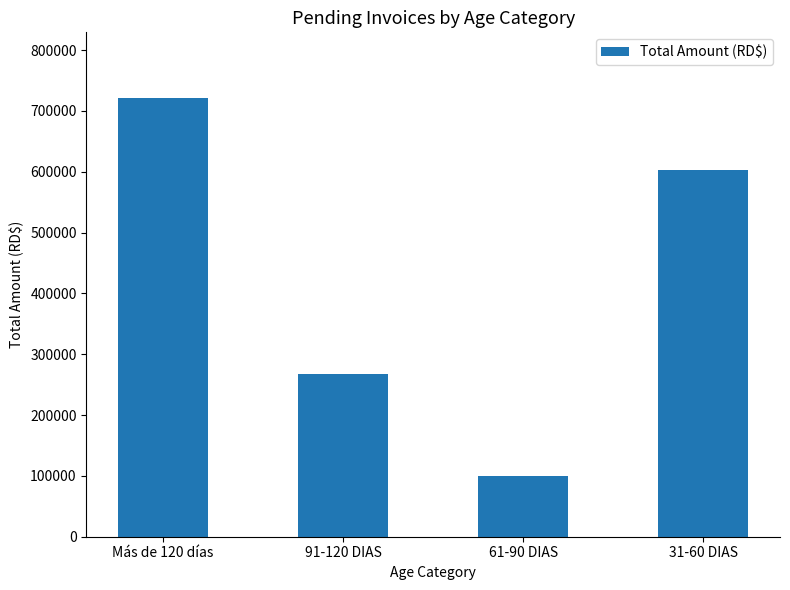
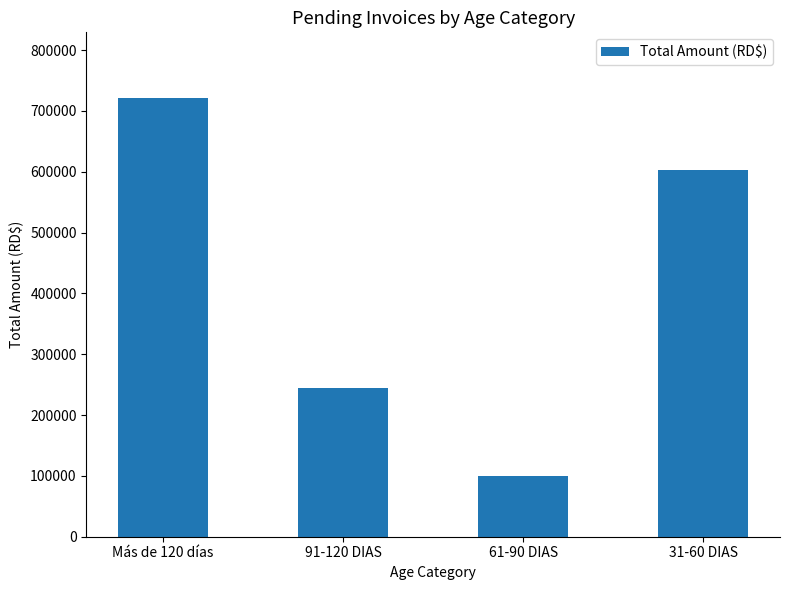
91-120 DIAS: 270000 -> 240000
